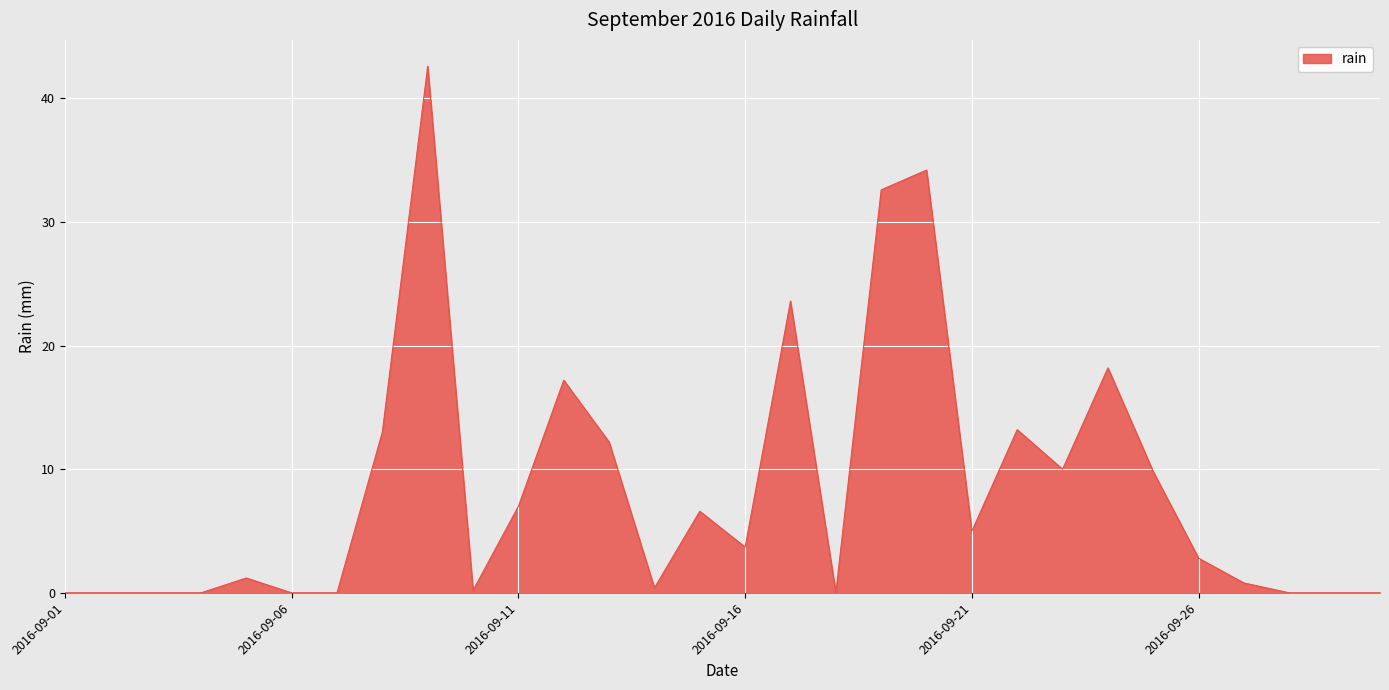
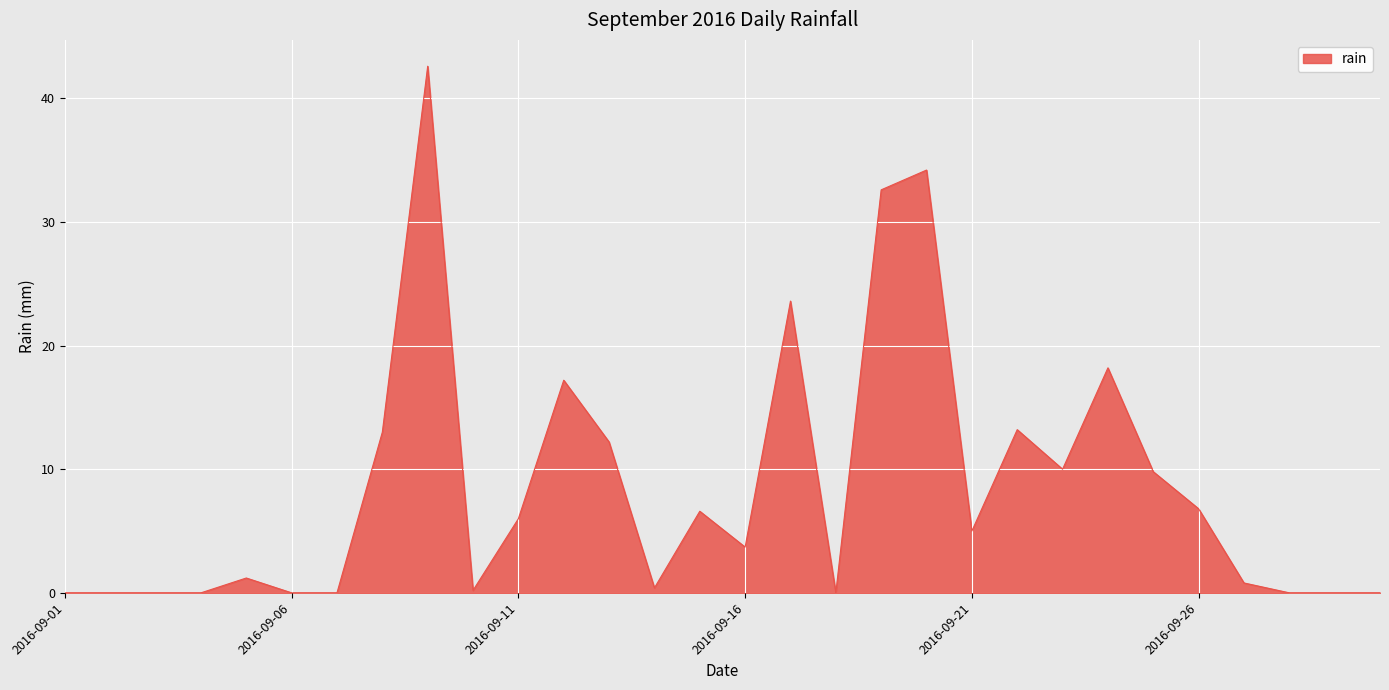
2016-09-11: 7 -> 6
2016-09-26: 2.8 -> 6.8
